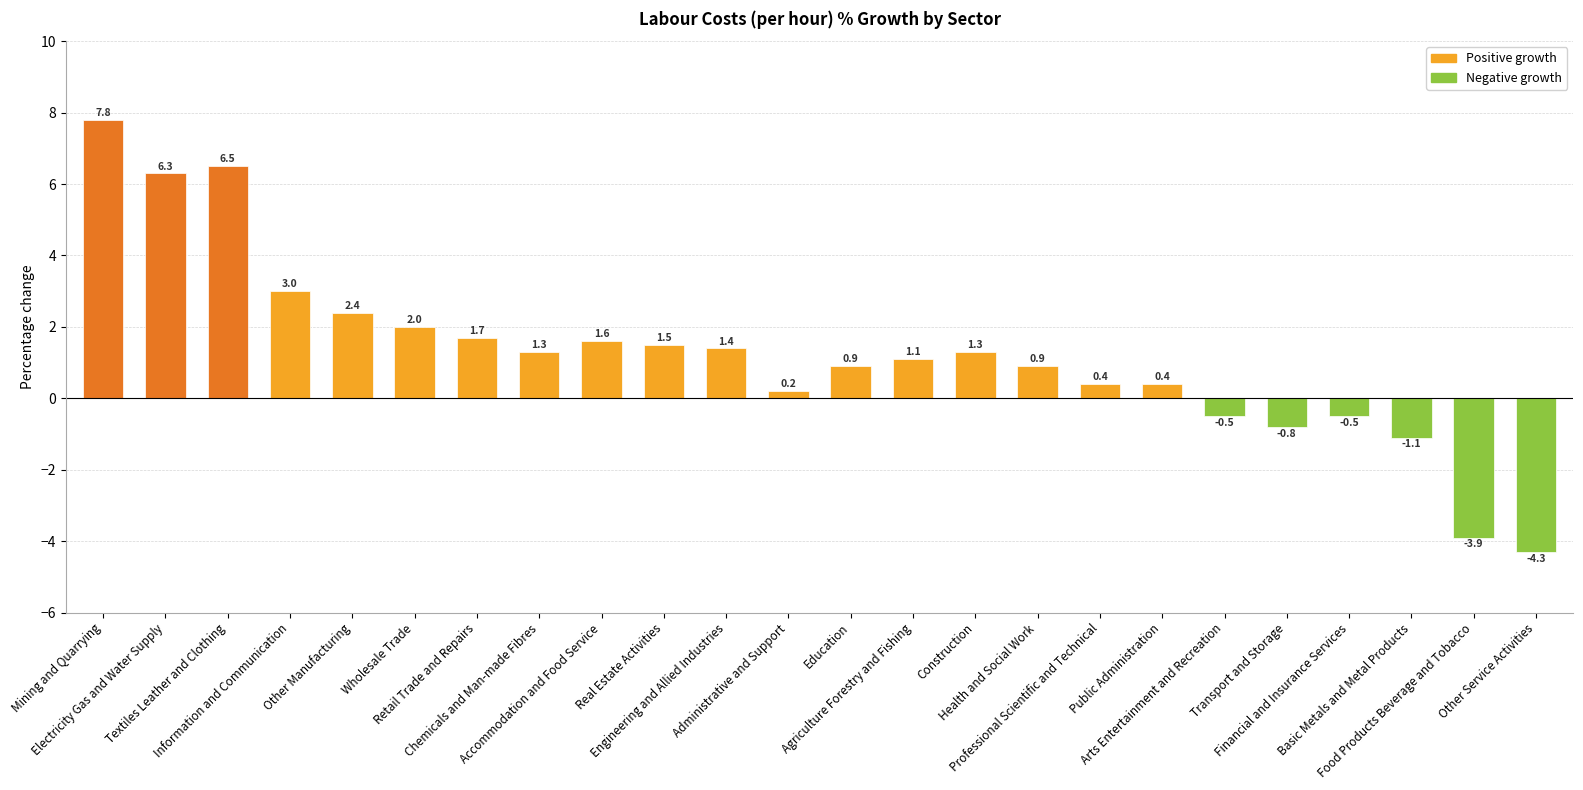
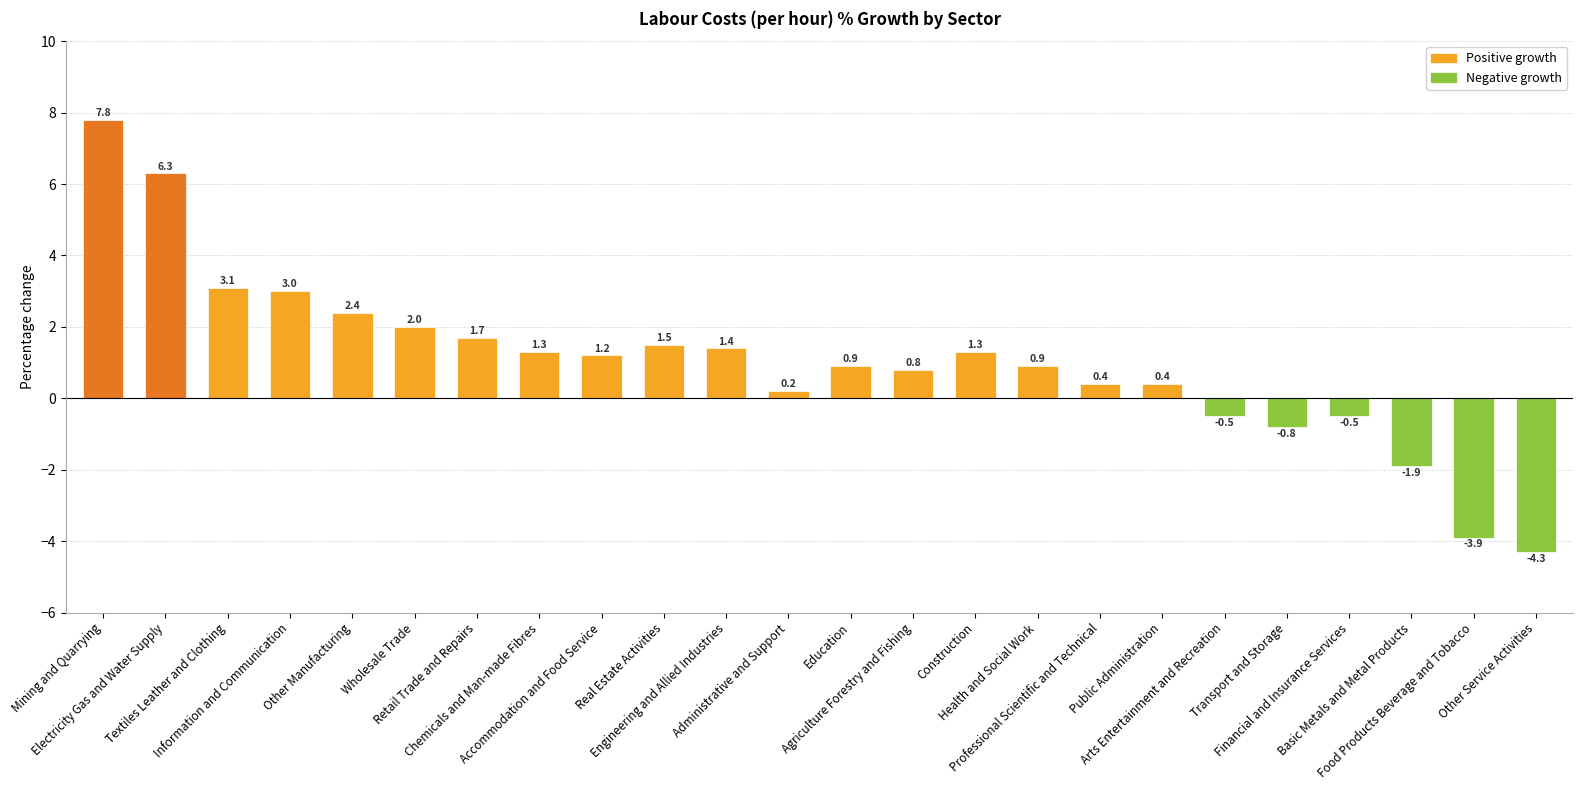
Textiles Leather and Clothing: 6.5 -> 3.1
Accommodation and Food Service: 1.6 -> 1.2
Agriculture Forestry and Fishing: 1.1 -> 0.8
Basic Metals and Metal Products: -1.1 -> -1.9
